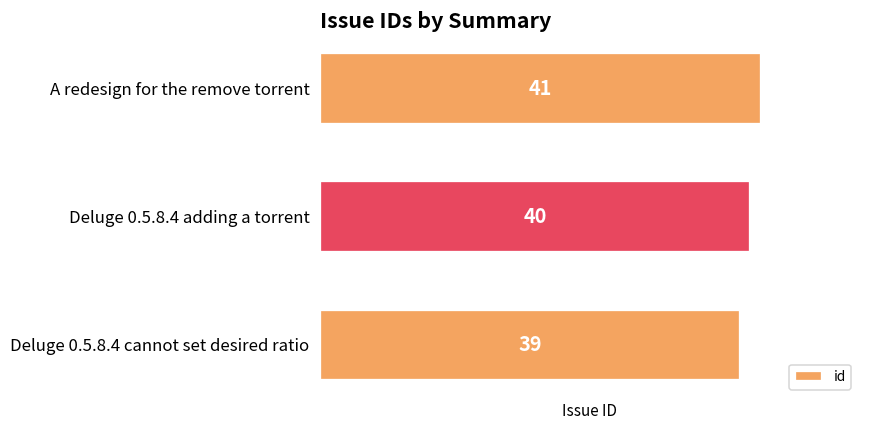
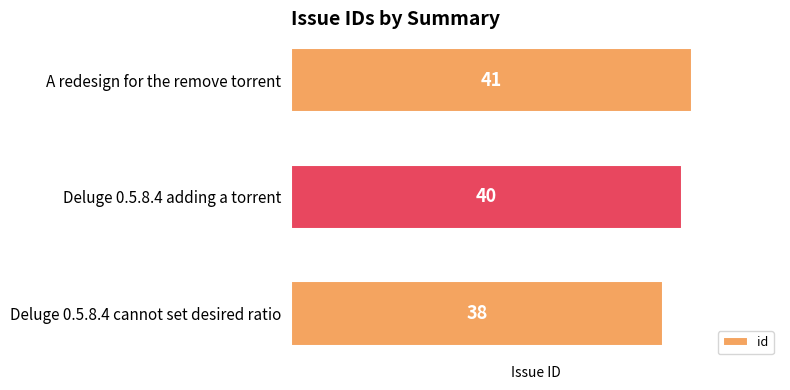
Deluge 0.5.8.4 cannot set desired ratio: 39 -> 38
